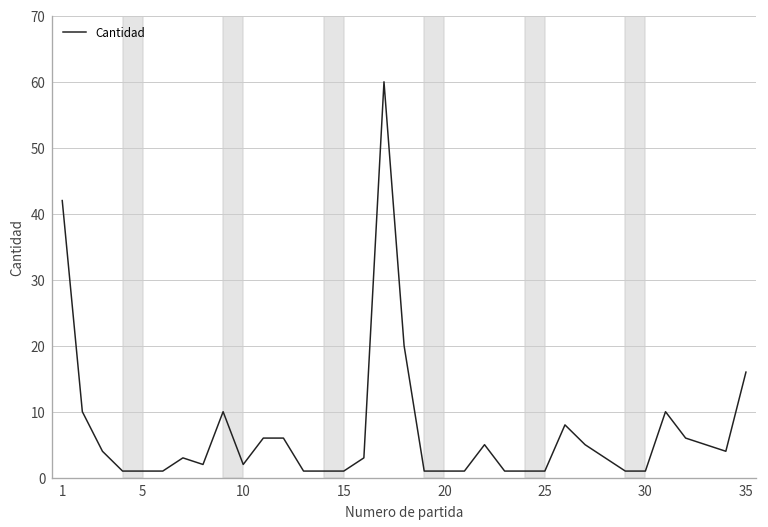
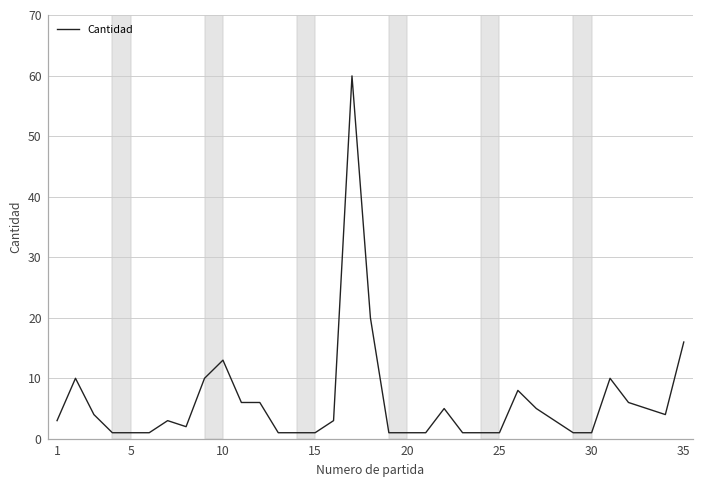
1: 42 -> 3
10: 2 -> 13
